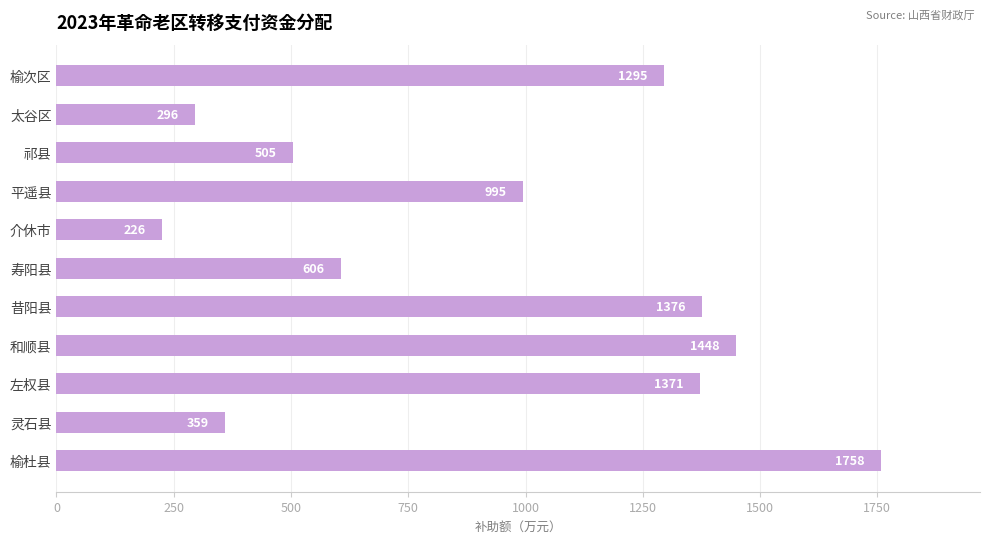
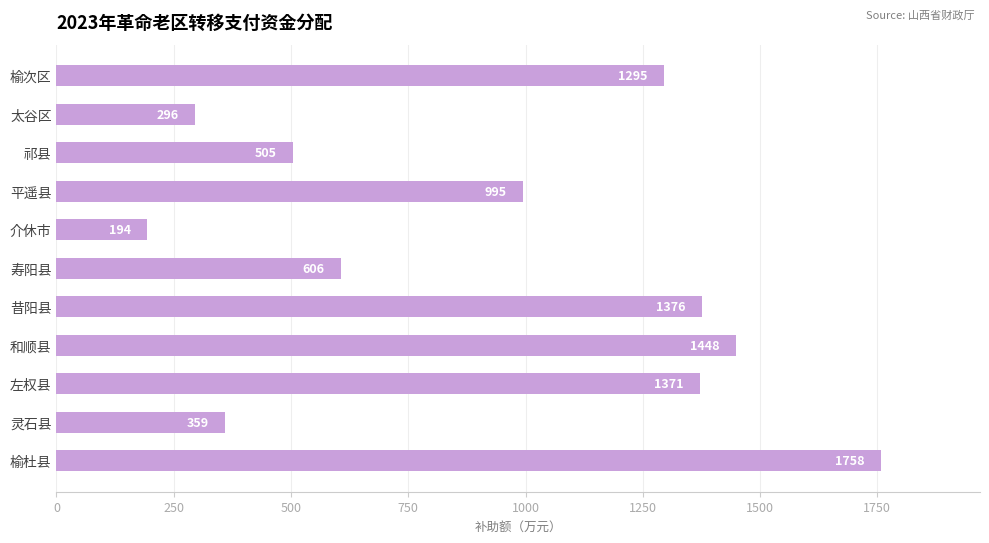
介休市: 226 -> 194
